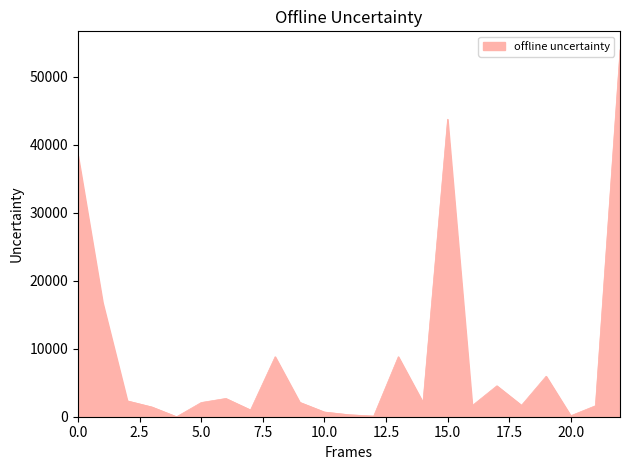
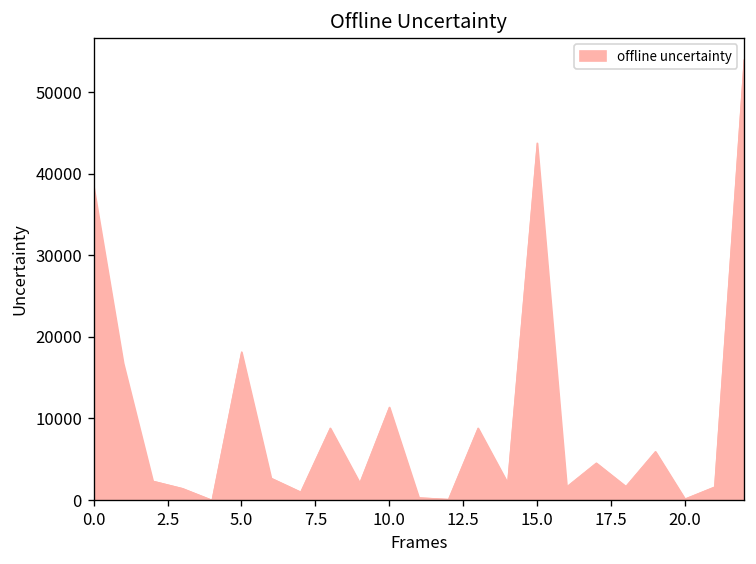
5.0: 2000 -> 18000
10.0: 1000 -> 11000
